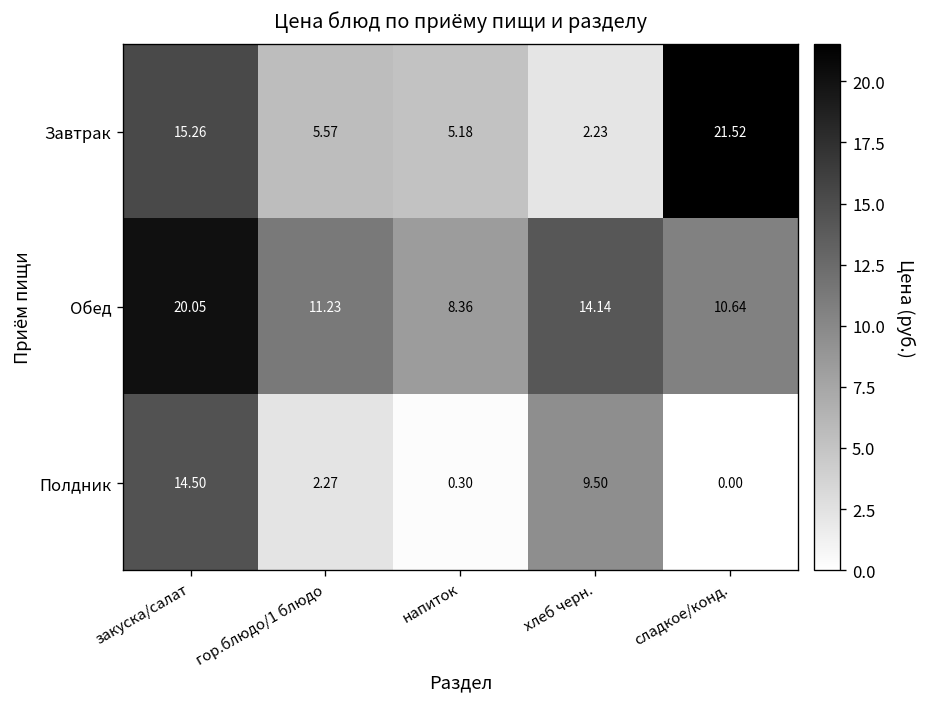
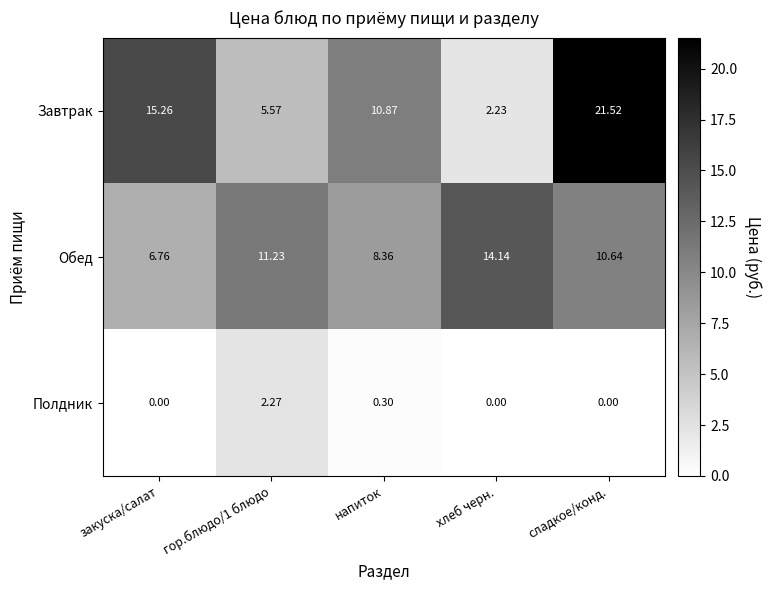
Завтрак, напиток: 5.18 -> 10.87
Обед, закуска/салат: 20.05 -> 6.76
Полдник, закуска/салат: 14.50 -> 0.00
Полдник, хлеб черн.: 9.50 -> 0.00
